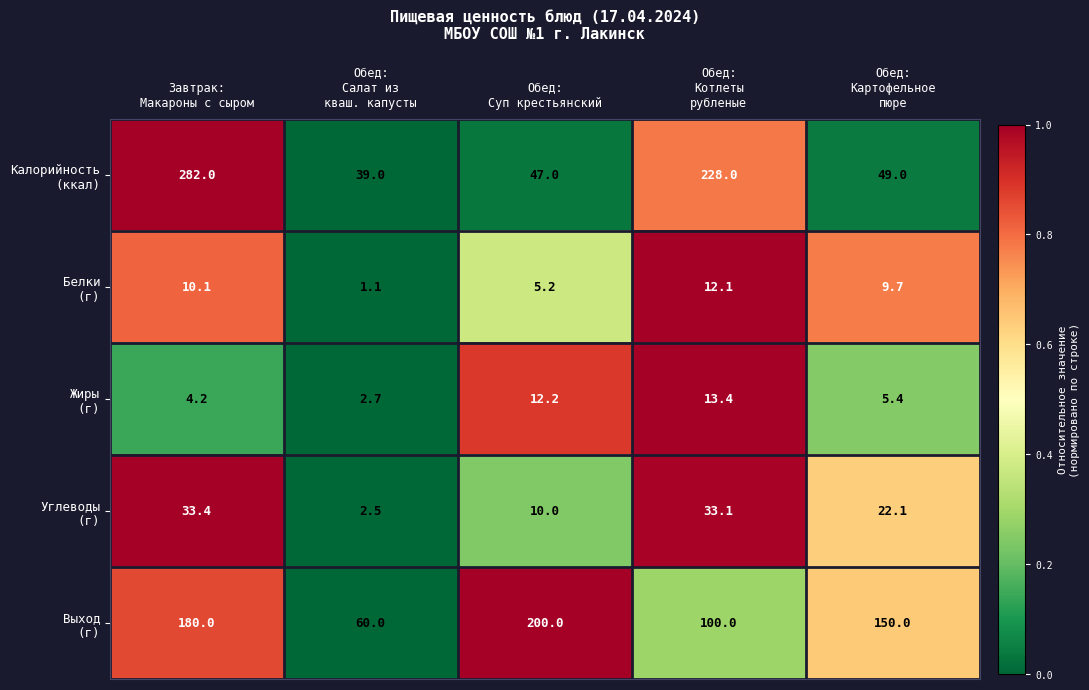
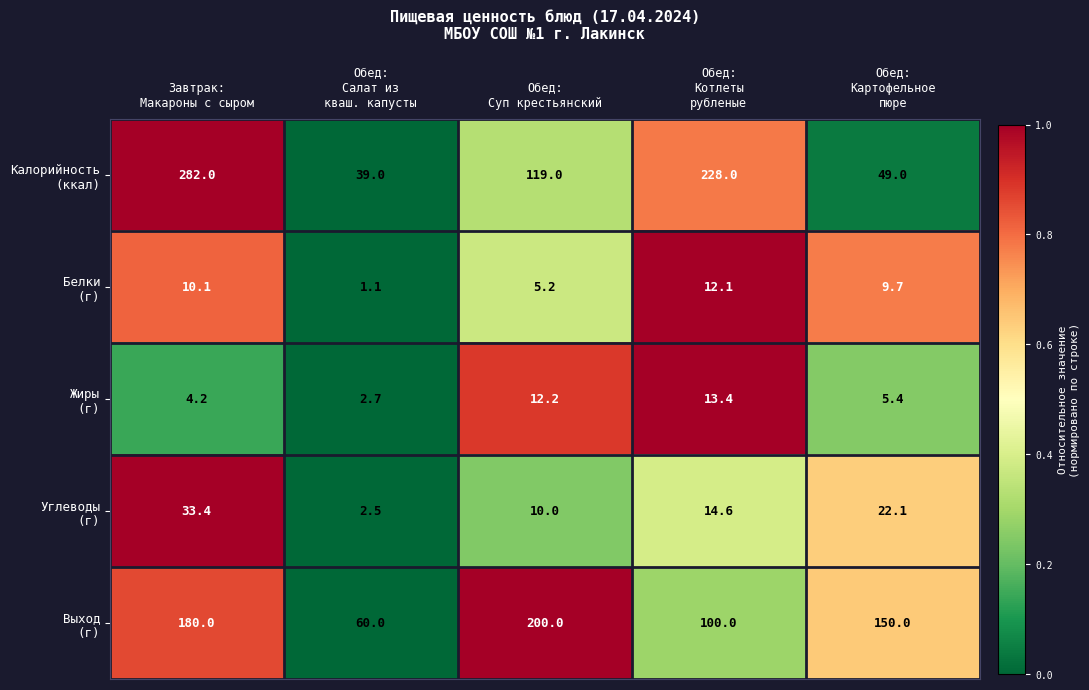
Калорийность (ккал), Обед: Суп крестьянский: 47.0 -> 119.0
Углеводы (г), Обед: Котлеты рубленые: 33.1 -> 14.6
